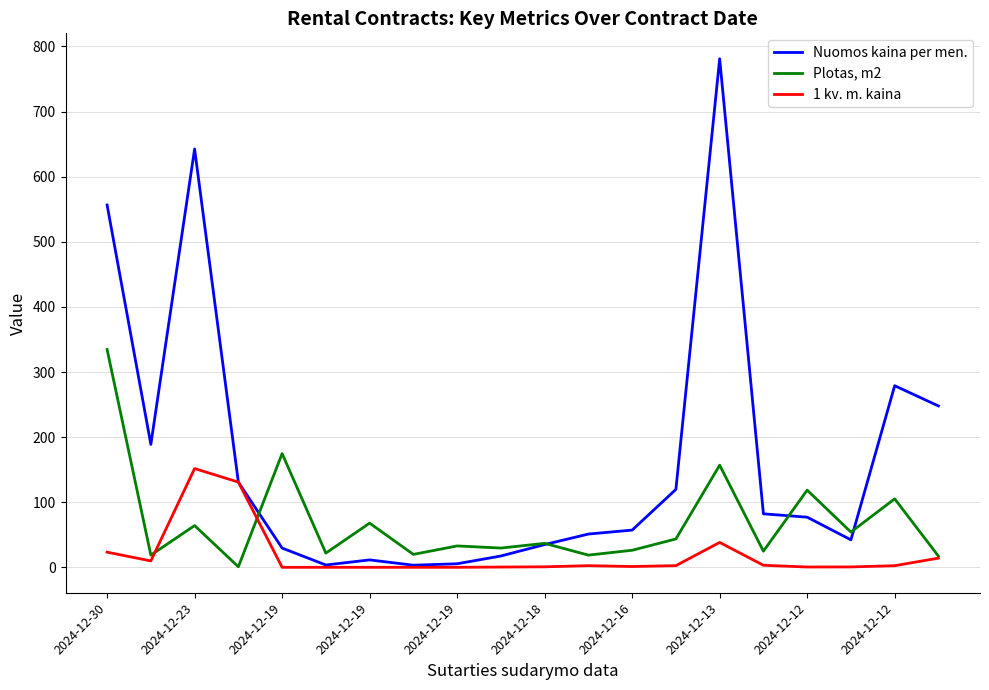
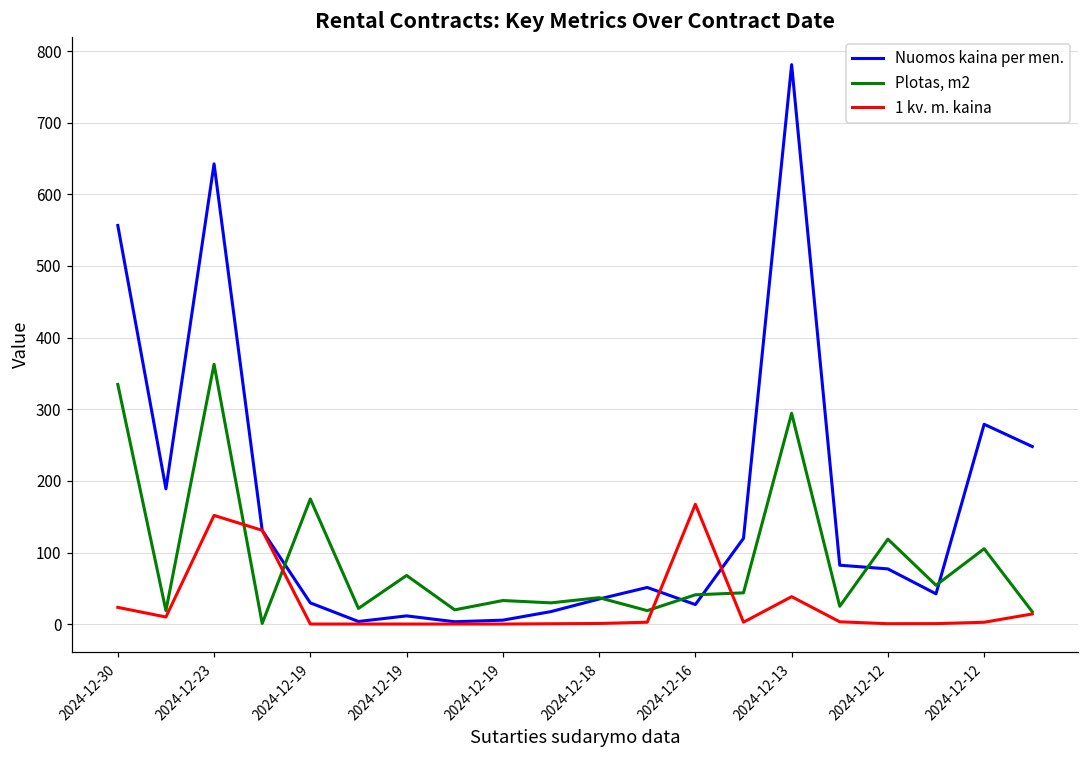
Plotas, m2, 2024-12-23: 60 -> 360
Nuomos kaina per men., 2024-12-16: 60 -> 30
Plotas, m2, 2024-12-16: 30 -> 40
1 kv. m. kaina, 2024-12-16: 0 -> 170
Plotas, m2, 2024-12-13: 160 -> 290
